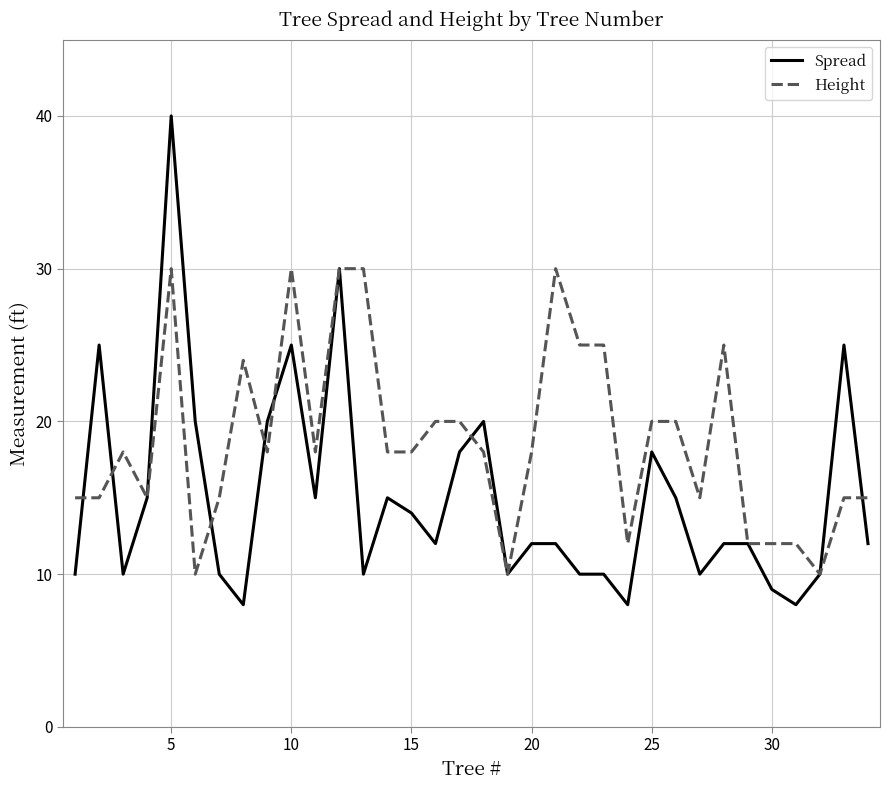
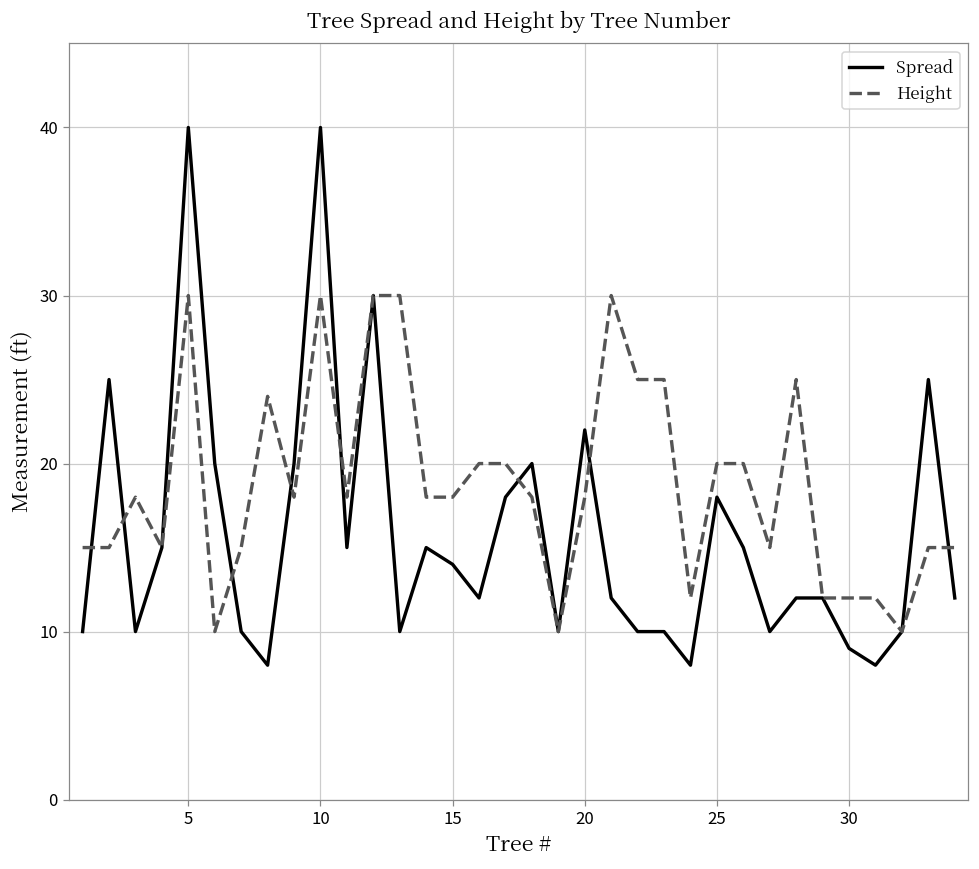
Spread, 10: 25 -> 40
Spread, 20: 12 -> 22
